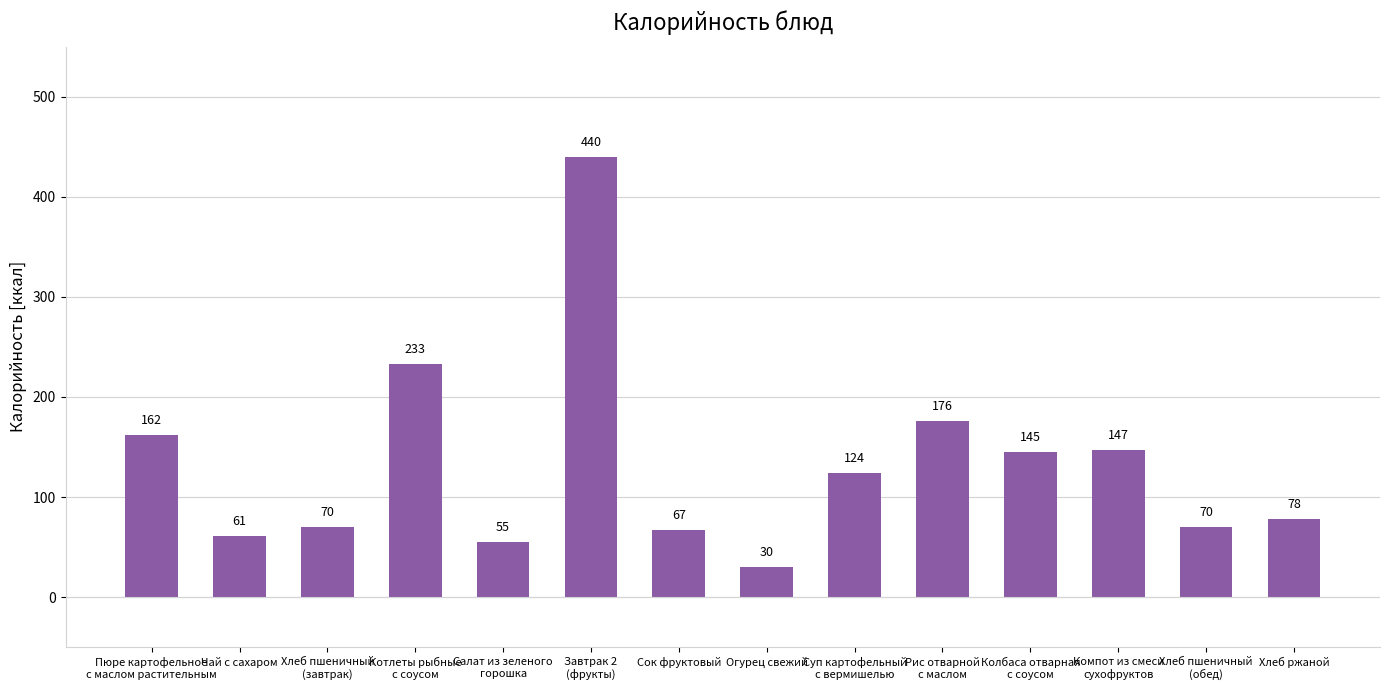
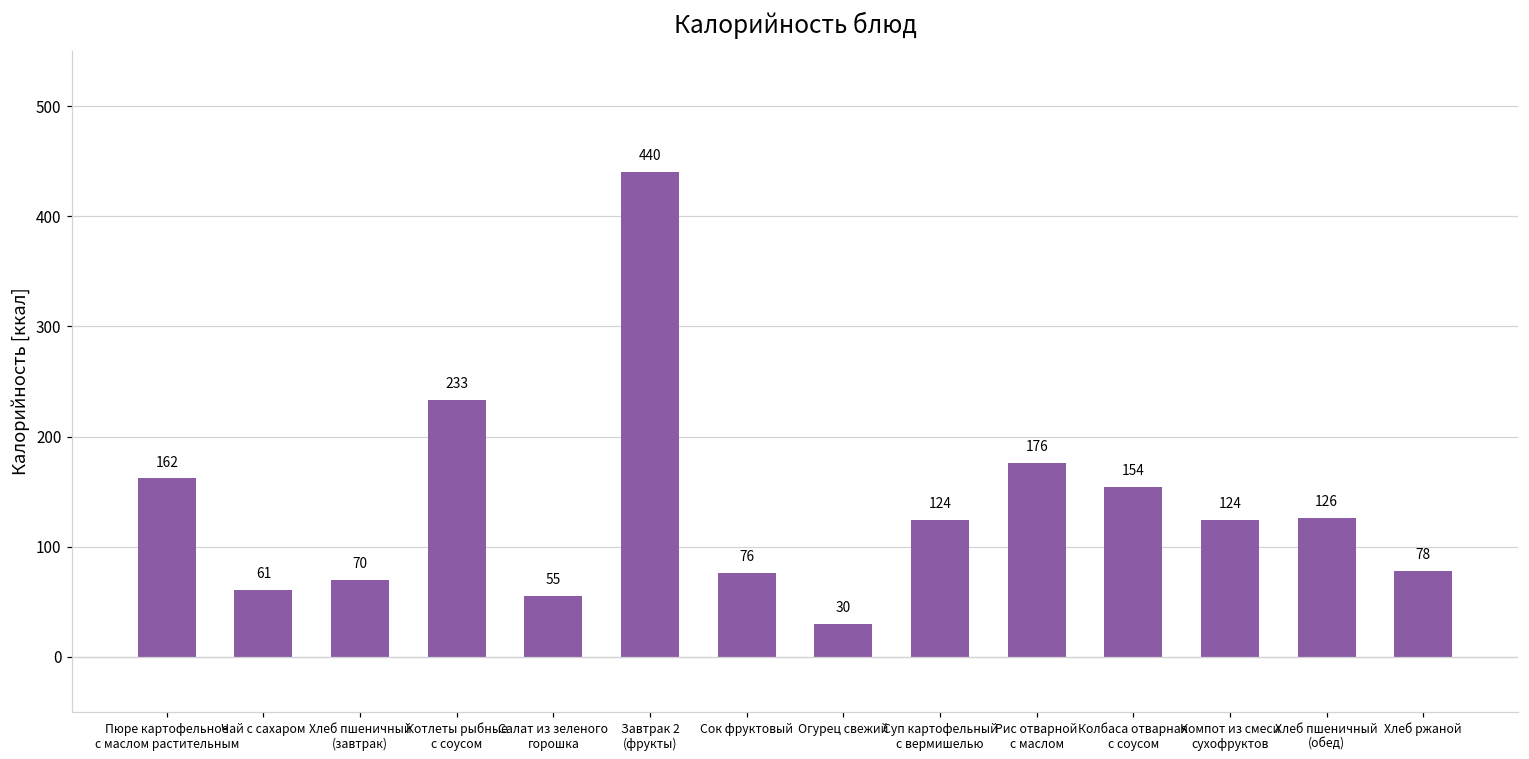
Сок фруктовый: 67 -> 76
Колбаса отварная с соусом: 145 -> 154
Компот из смеси сухофруктов: 147 -> 124
Хлеб пшеничный (обед): 70 -> 126
